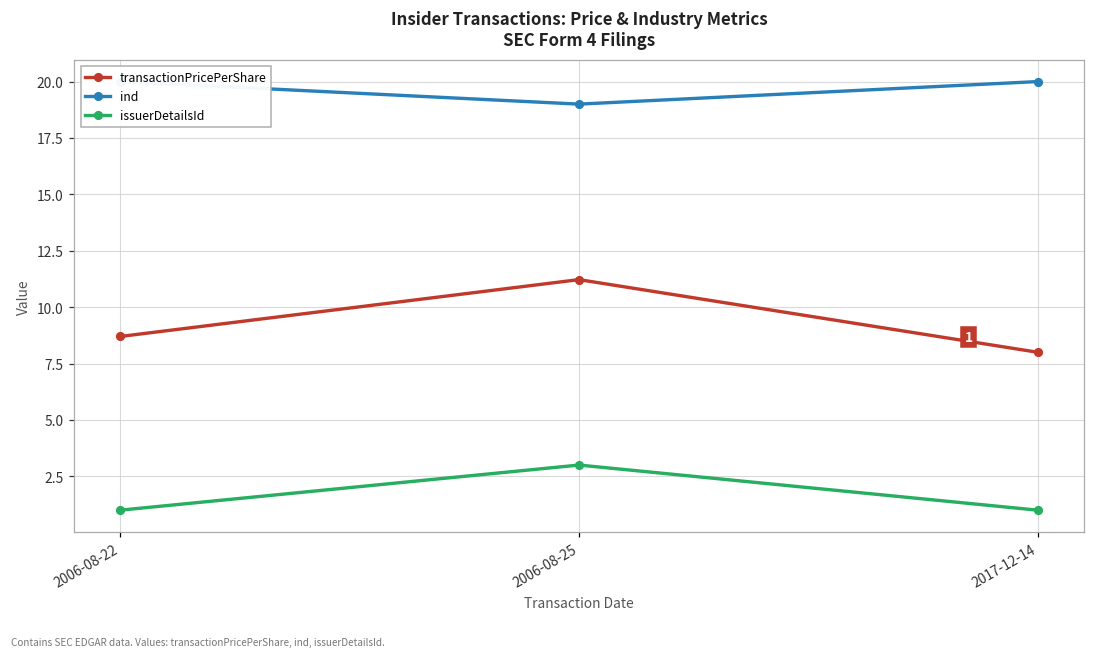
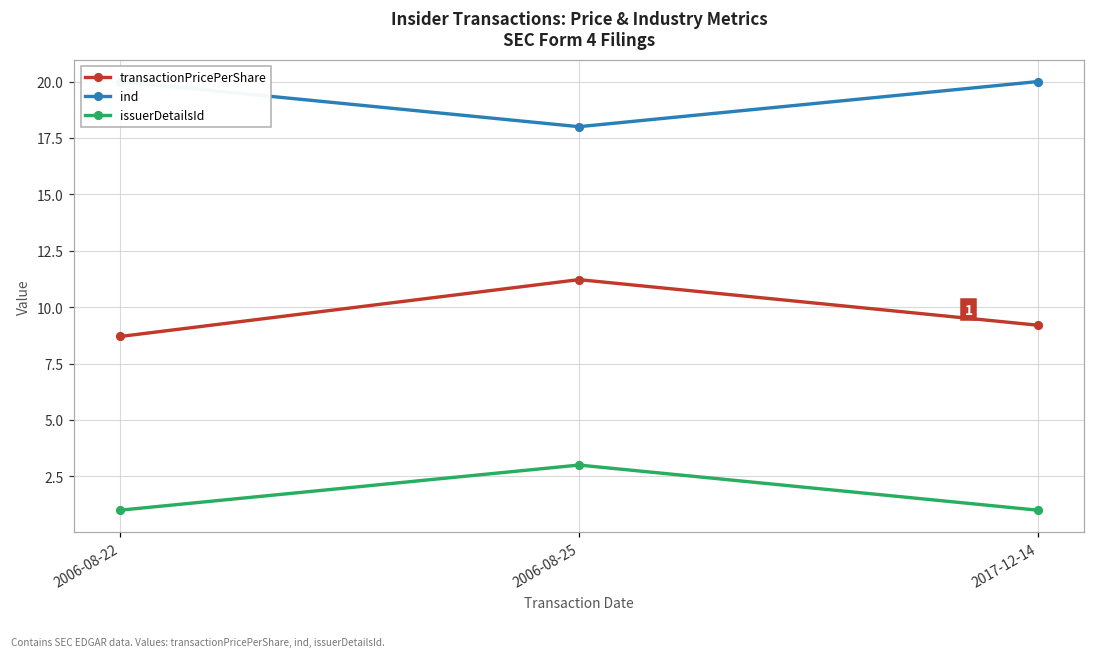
ind, 2006-08-25: 19 -> 18
transactionPricePerShare, 2017-12-14: 8.0 -> 9.2
